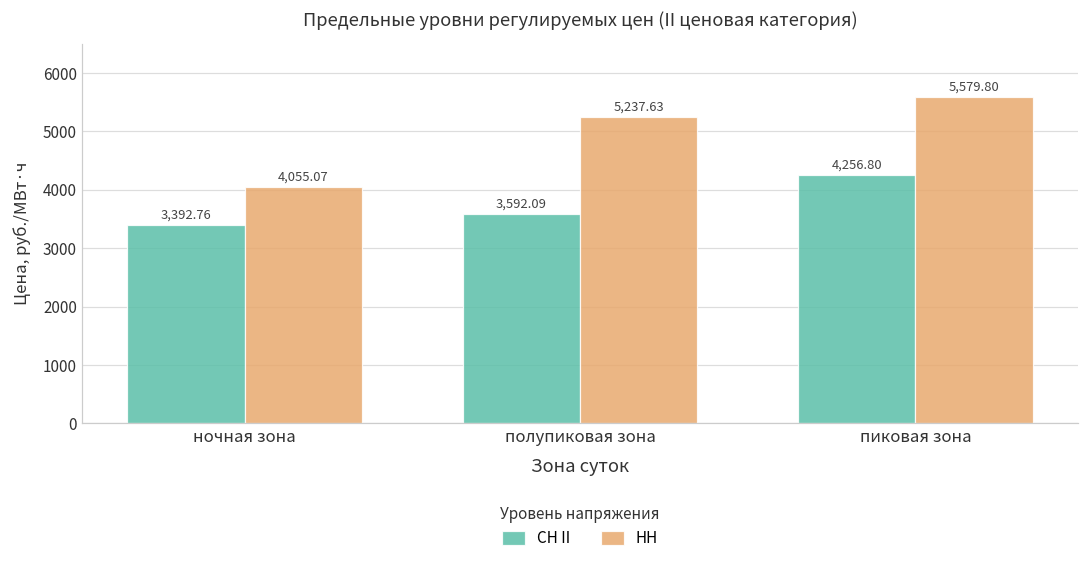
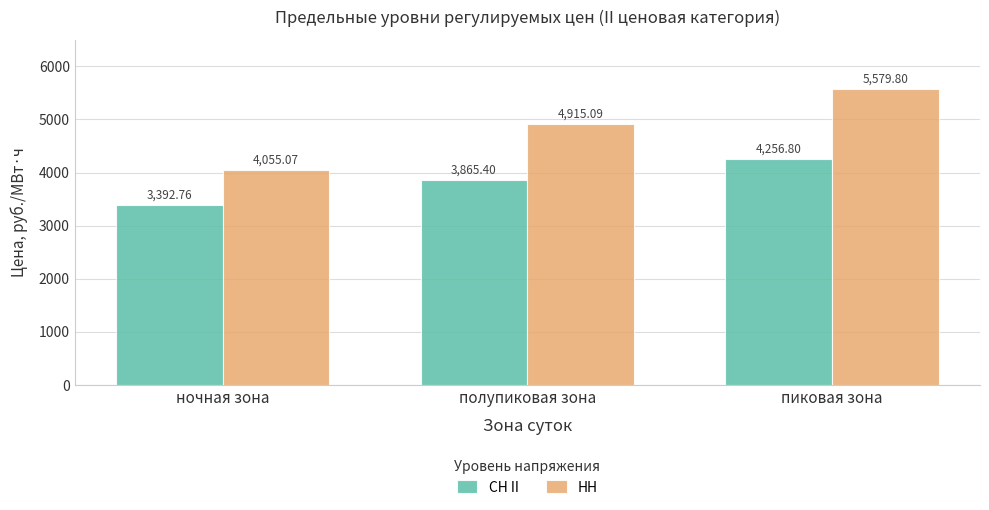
СН II, полупиковая зона: 3,592.09 -> 3,865.40
НН, полупиковая зона: 5,237.63 -> 4,915.09
